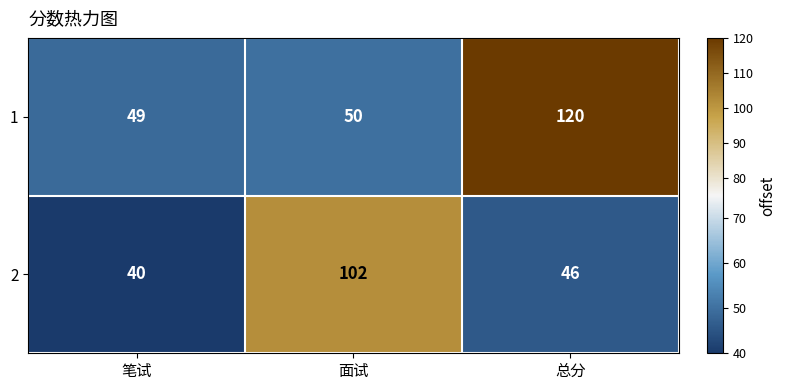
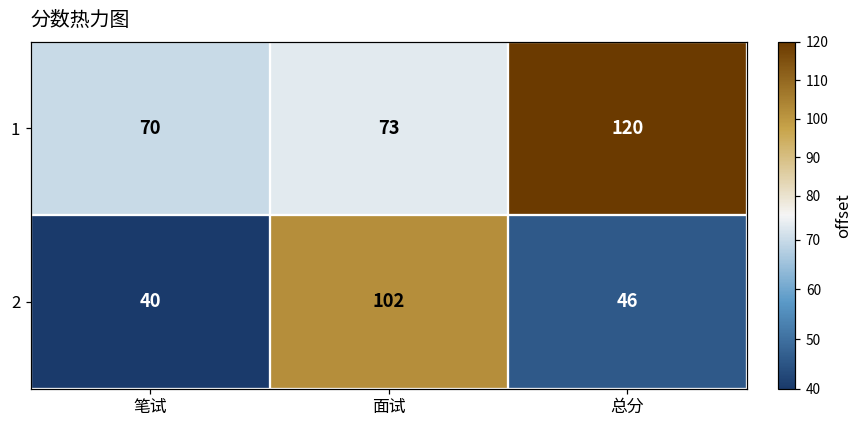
1, 笔试: 49 -> 70
1, 面试: 50 -> 73
